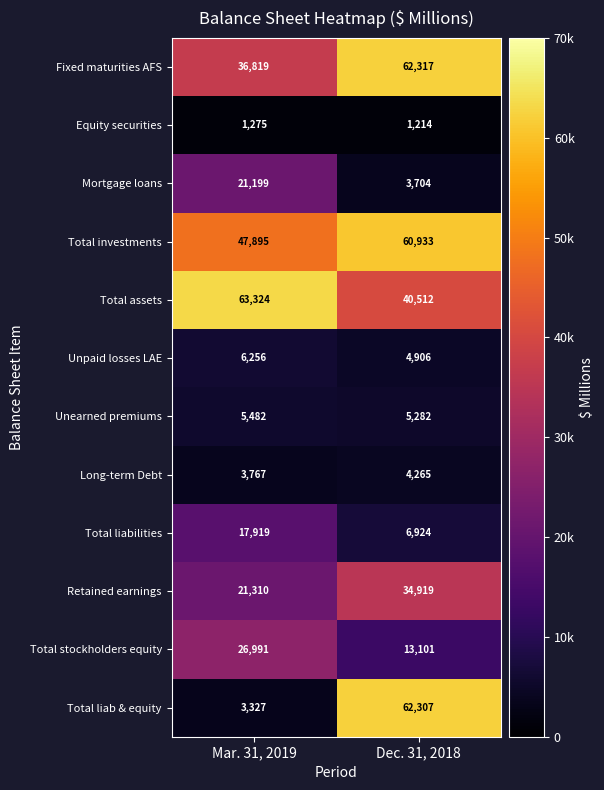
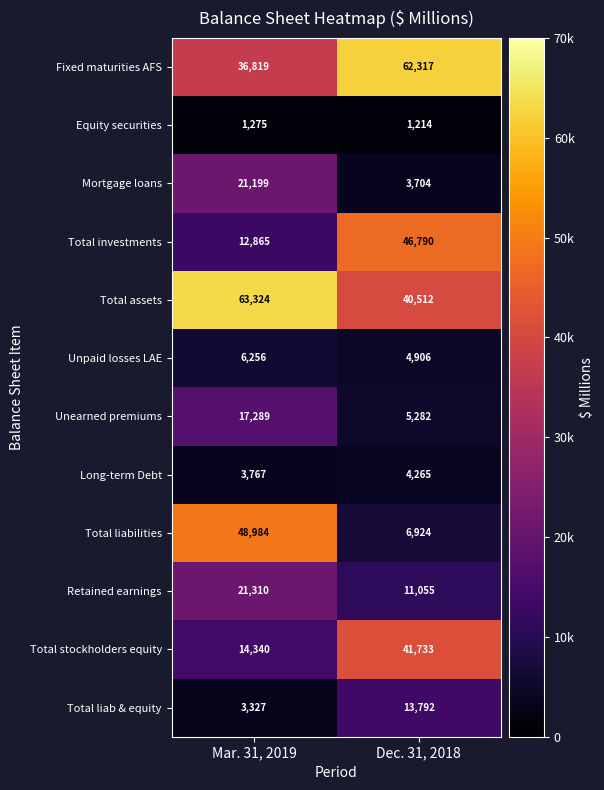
Total investments, Mar. 31, 2019: 47,895 -> 12,865
Total investments, Dec. 31, 2018: 60,933 -> 46,790
Unearned premiums, Mar. 31, 2019: 5,482 -> 17,289
Total liabilities, Mar. 31, 2019: 17,919 -> 48,984
Retained earnings, Dec. 31, 2018: 34,919 -> 11,055
Total stockholders equity, Mar. 31, 2019: 26,991 -> 14,340
Total stockholders equity, Dec. 31, 2018: 13,101 -> 41,733
Total liab & equity, Dec. 31, 2018: 62,307 -> 13,792
